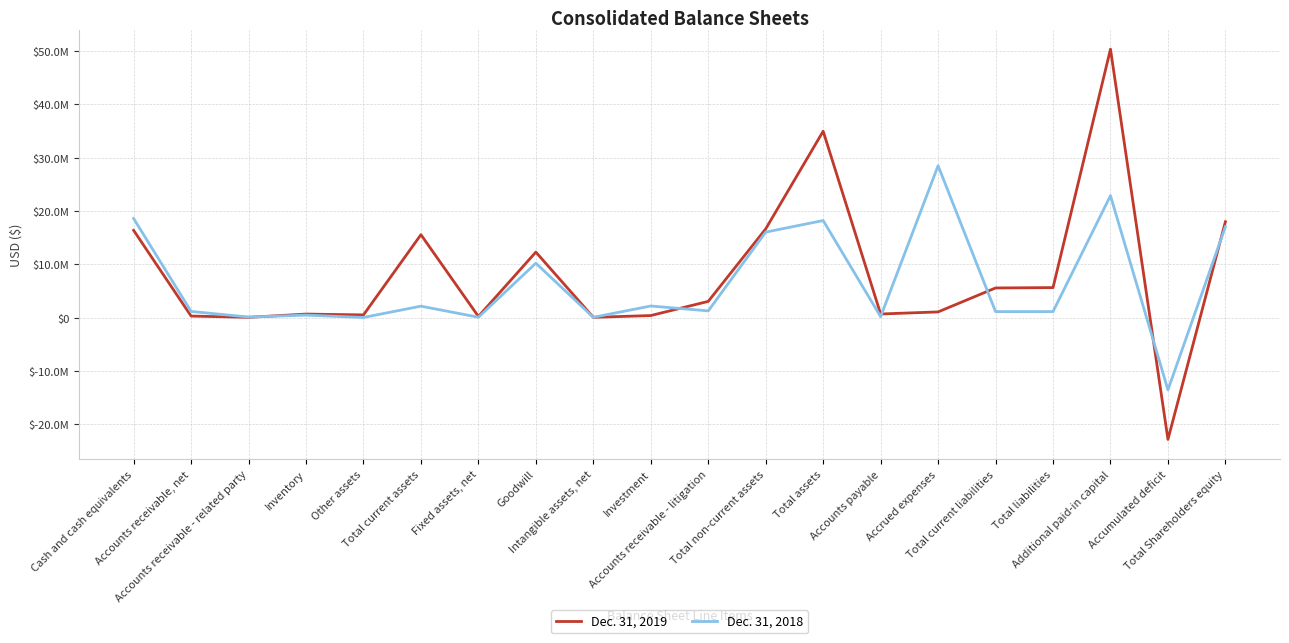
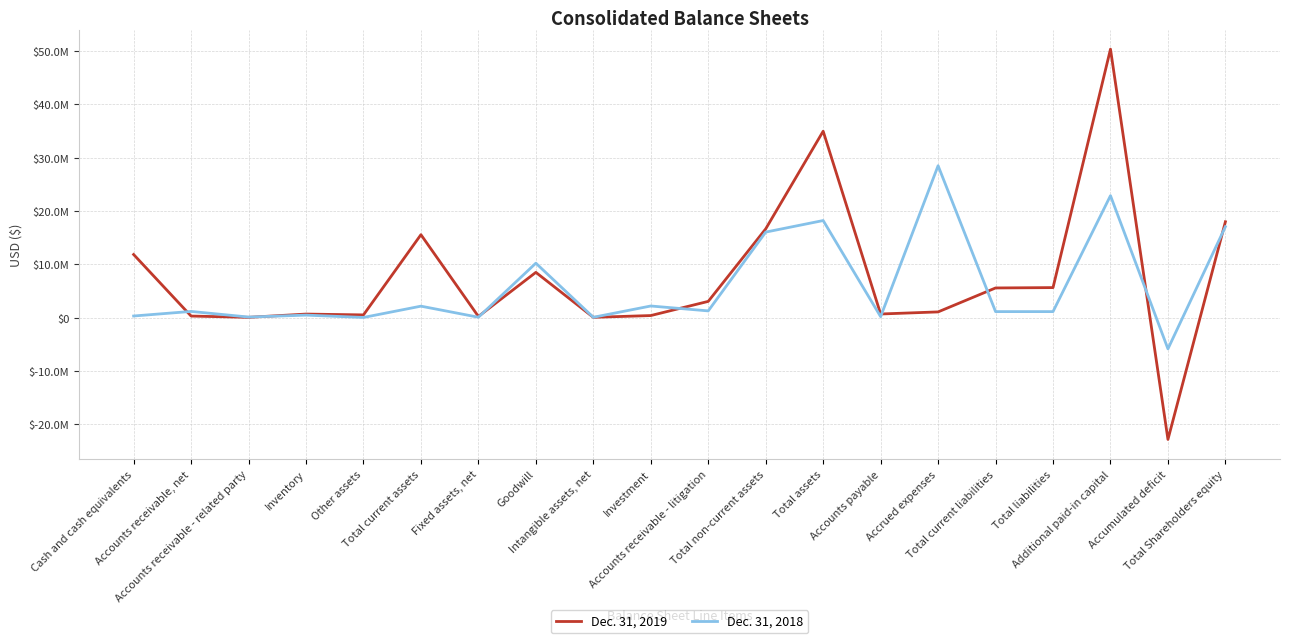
Dec. 31, 2019, Cash and cash equivalents: $16000000 -> $12000000
Dec. 31, 2018, Cash and cash equivalents: $19000000 -> $0
Dec. 31, 2019, Goodwill: $12000000 -> $9000000
Dec. 31, 2018, Accumulated deficit: $-14000000 -> $-6000000
